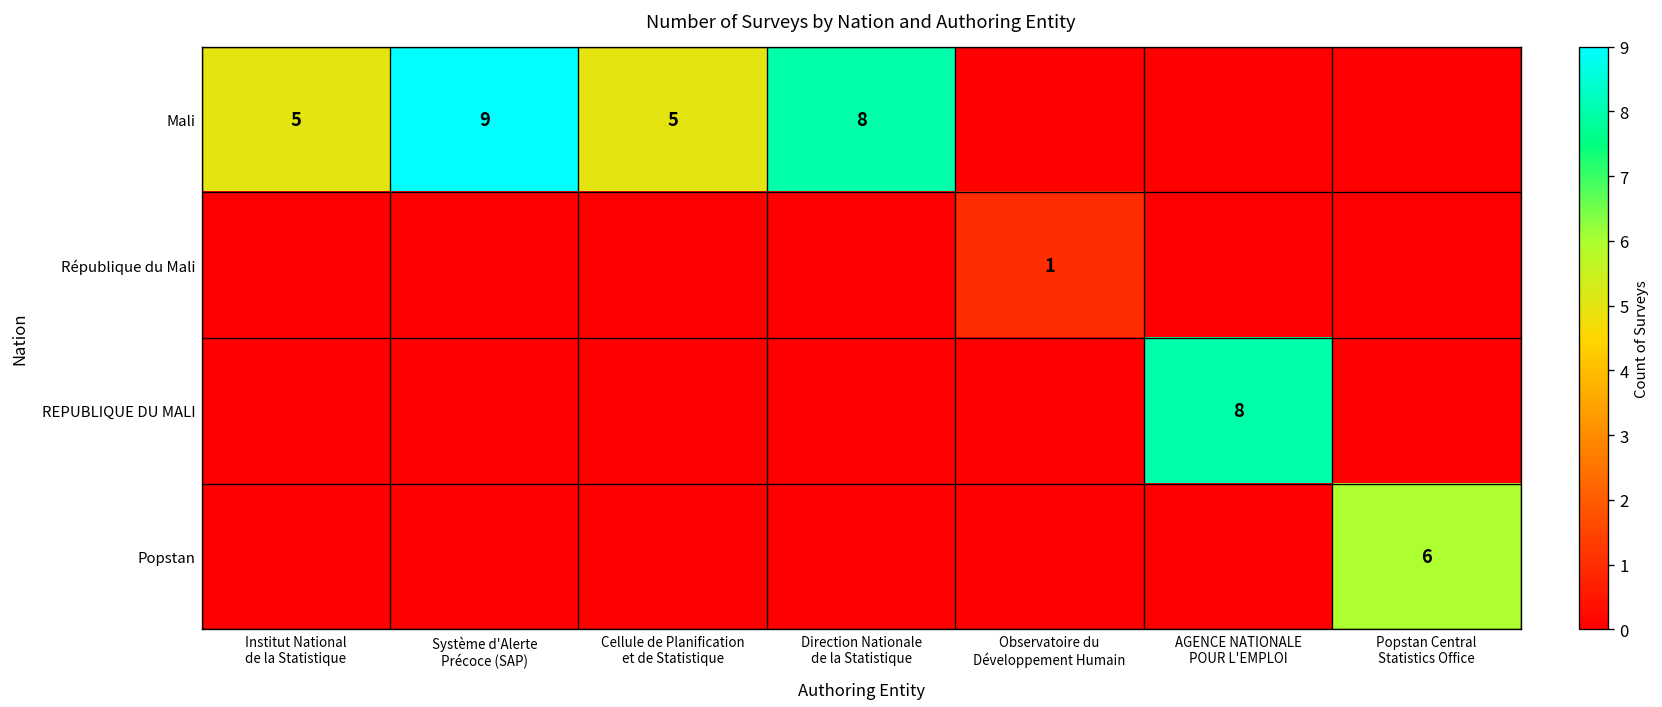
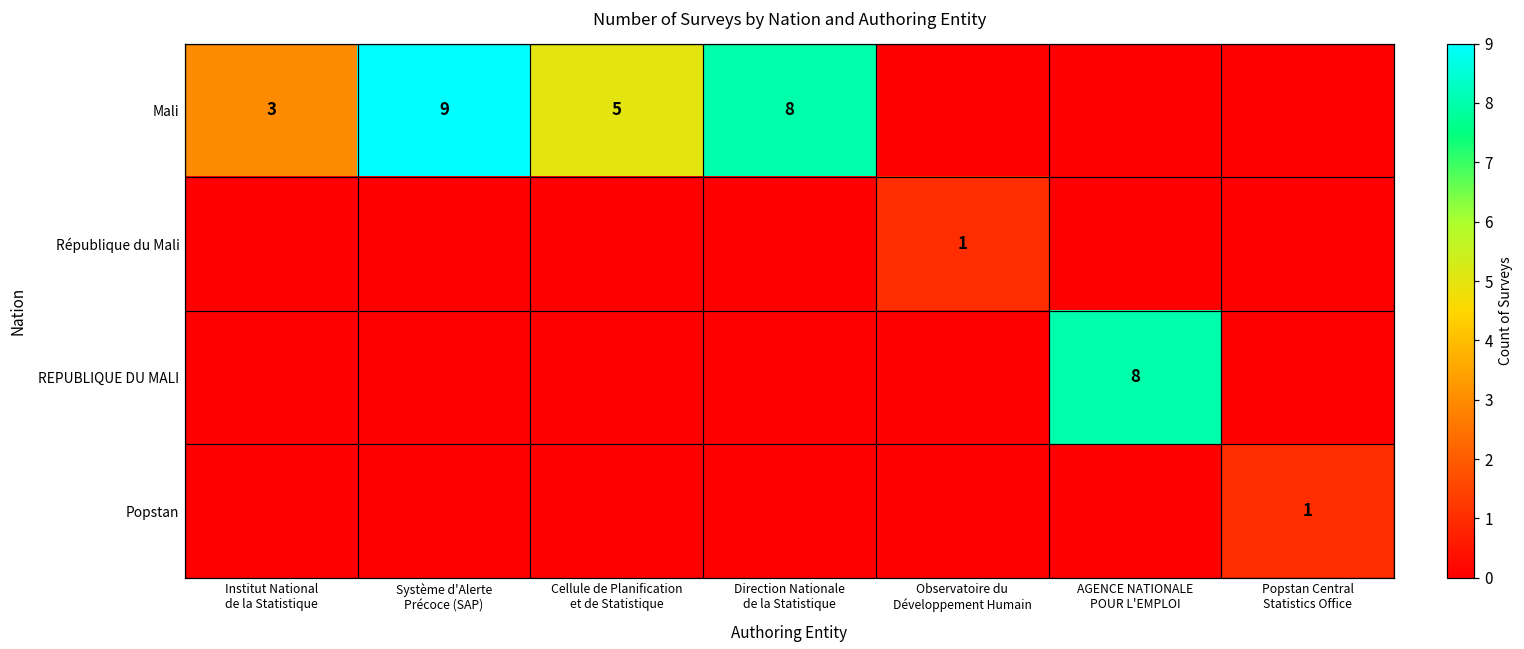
Mali, Institut National de la Statistique: 5 -> 3
Popstan, Popstan Central Statistics Office: 6 -> 1
